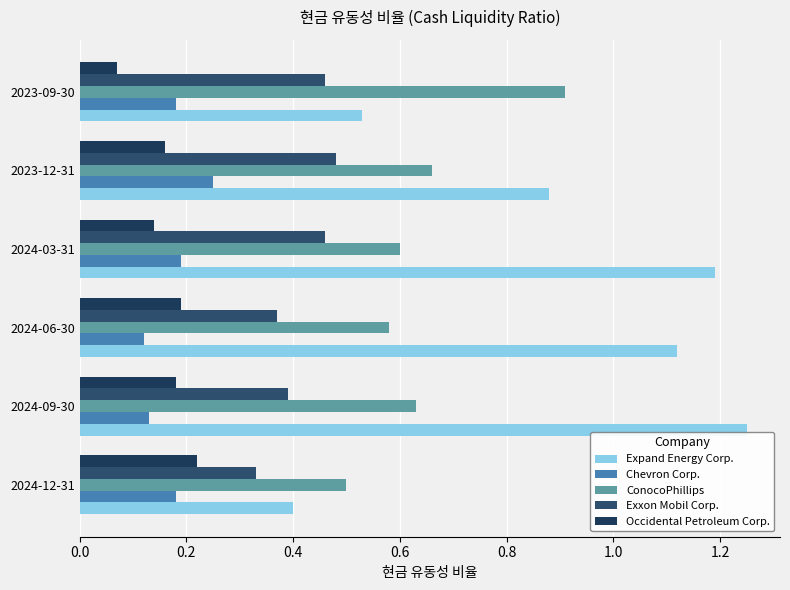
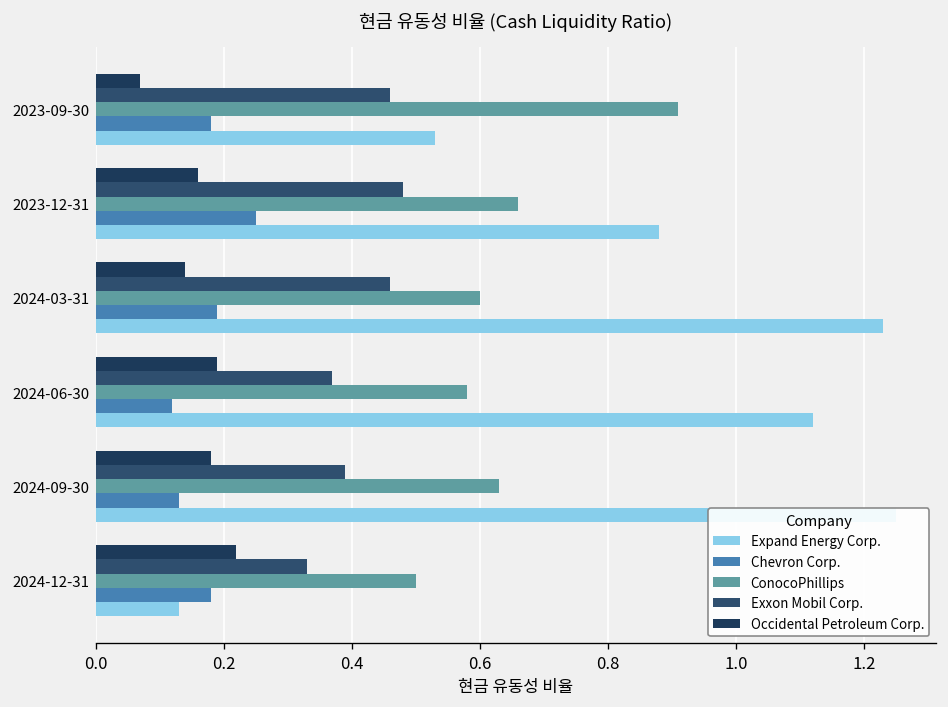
Expand Energy Corp., 2024-03-31: 1.19 -> 1.23
Expand Energy Corp., 2024-12-31: 0.40 -> 0.13
